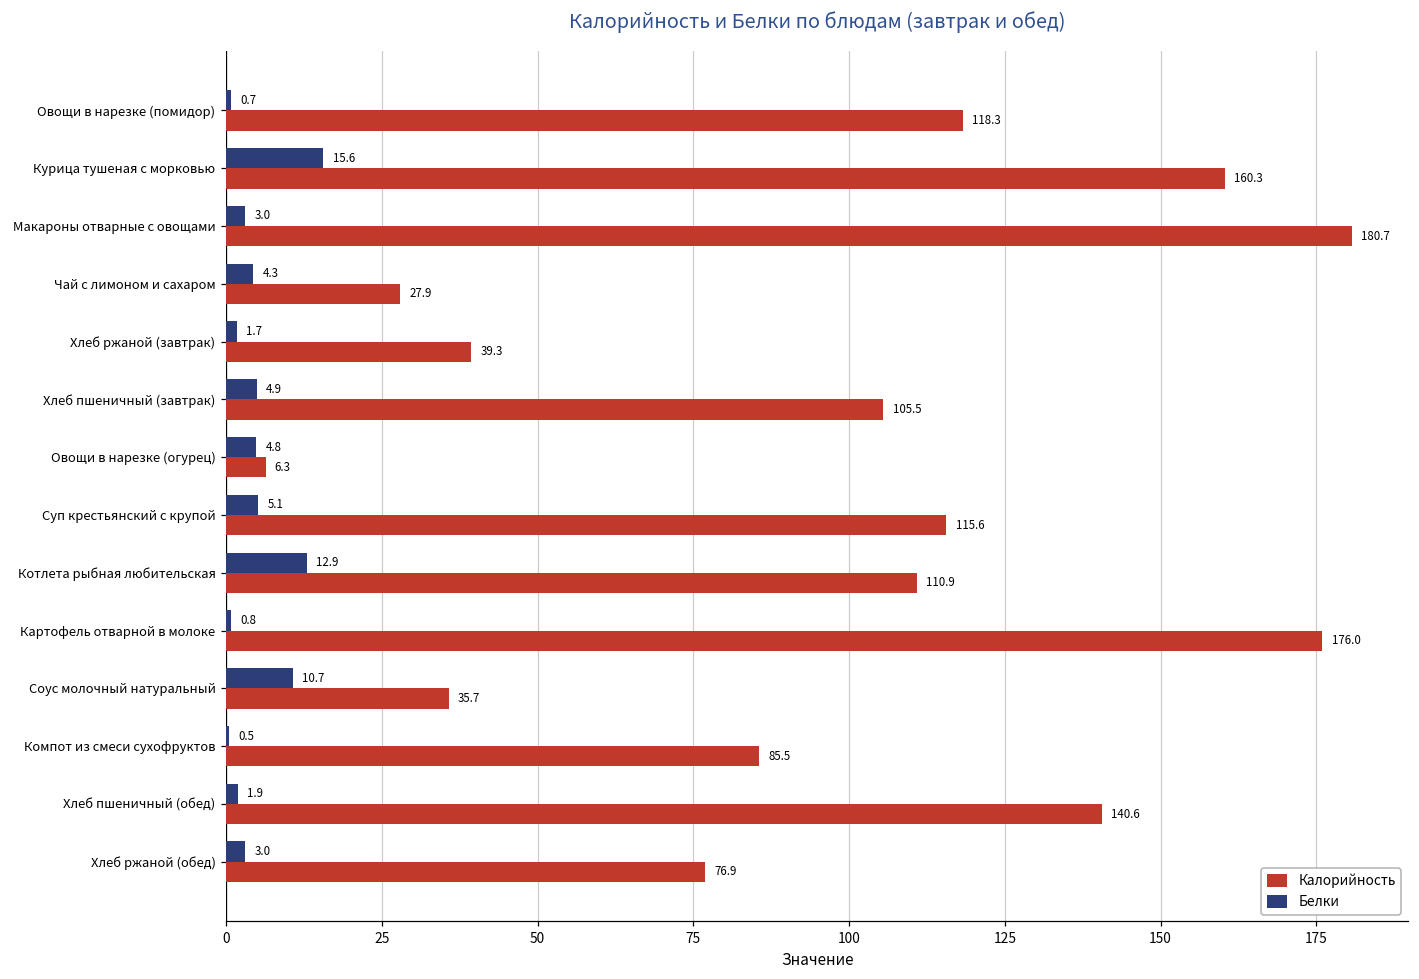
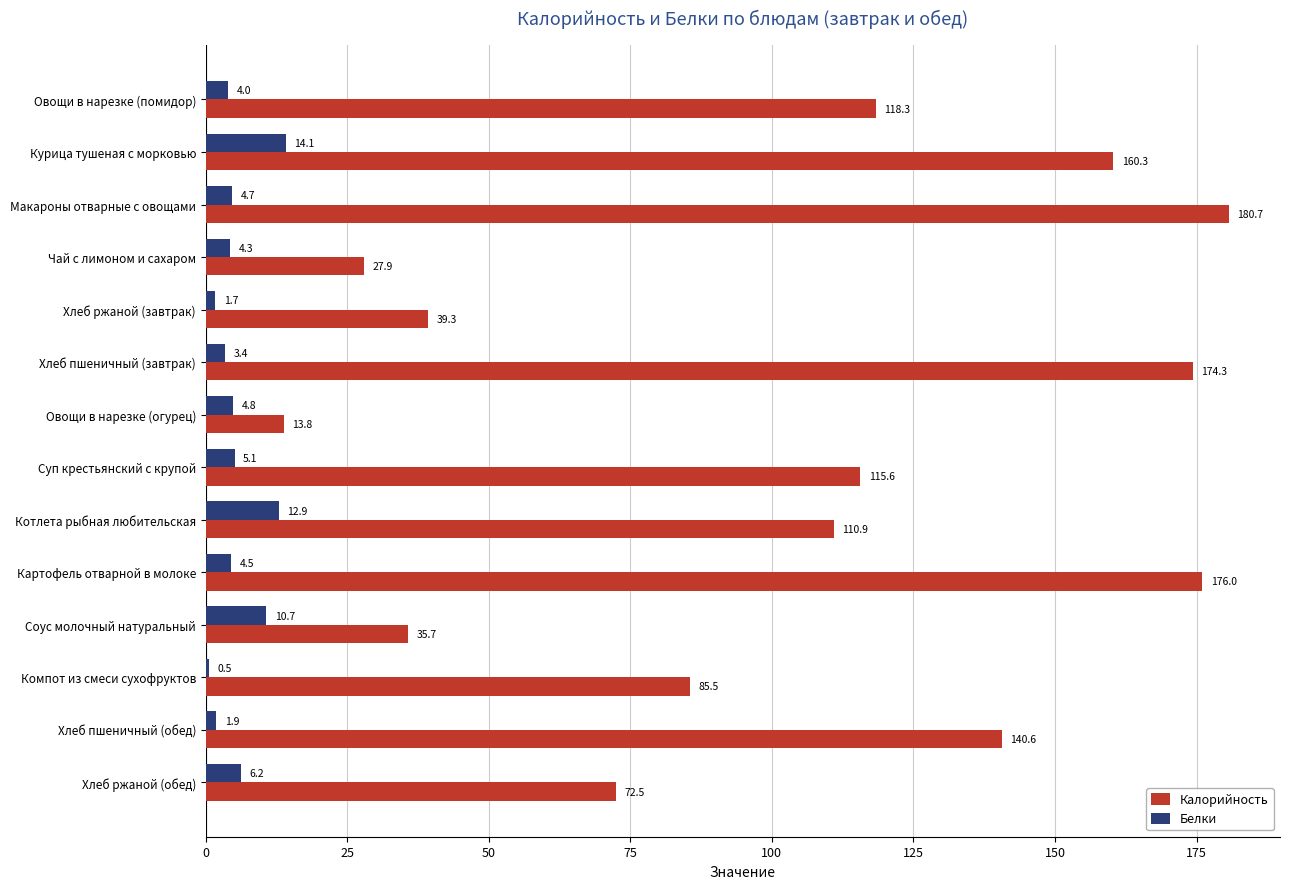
Белки, Овощи в нарезке (помидор): 0.7 -> 4.0
Белки, Курица тушеная с морковью: 15.6 -> 14.1
Белки, Макароны отварные с овощами: 3.0 -> 4.7
Белки, Хлеб пшеничный (завтрак): 4.9 -> 3.4
Калорийность, Хлеб пшеничный (завтрак): 105.5 -> 174.3
Калорийность, Овощи в нарезке (огурец): 6.3 -> 13.8
Белки, Картофель отварной в молоке: 0.8 -> 4.5
Белки, Хлеб ржаной (обед): 3.0 -> 6.2
Калорийность, Хлеб ржаной (обед): 76.9 -> 72.5
